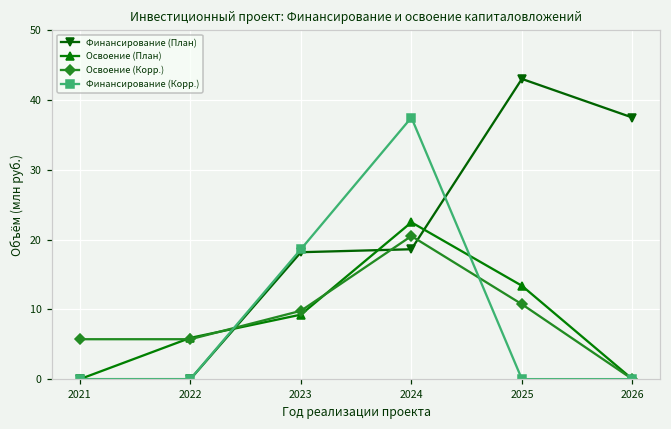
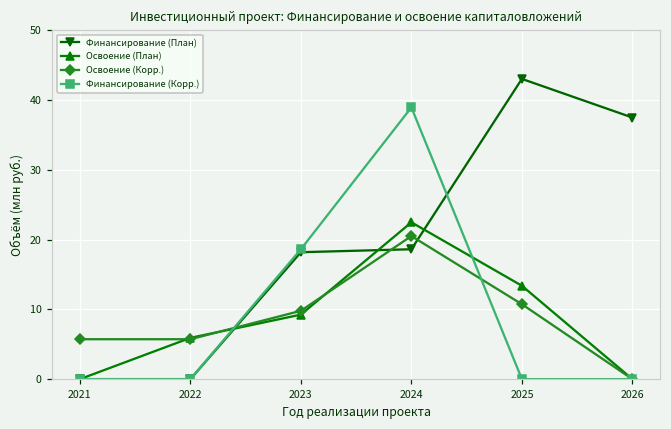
Финансирование (Корр.), 2024: 37 -> 39
